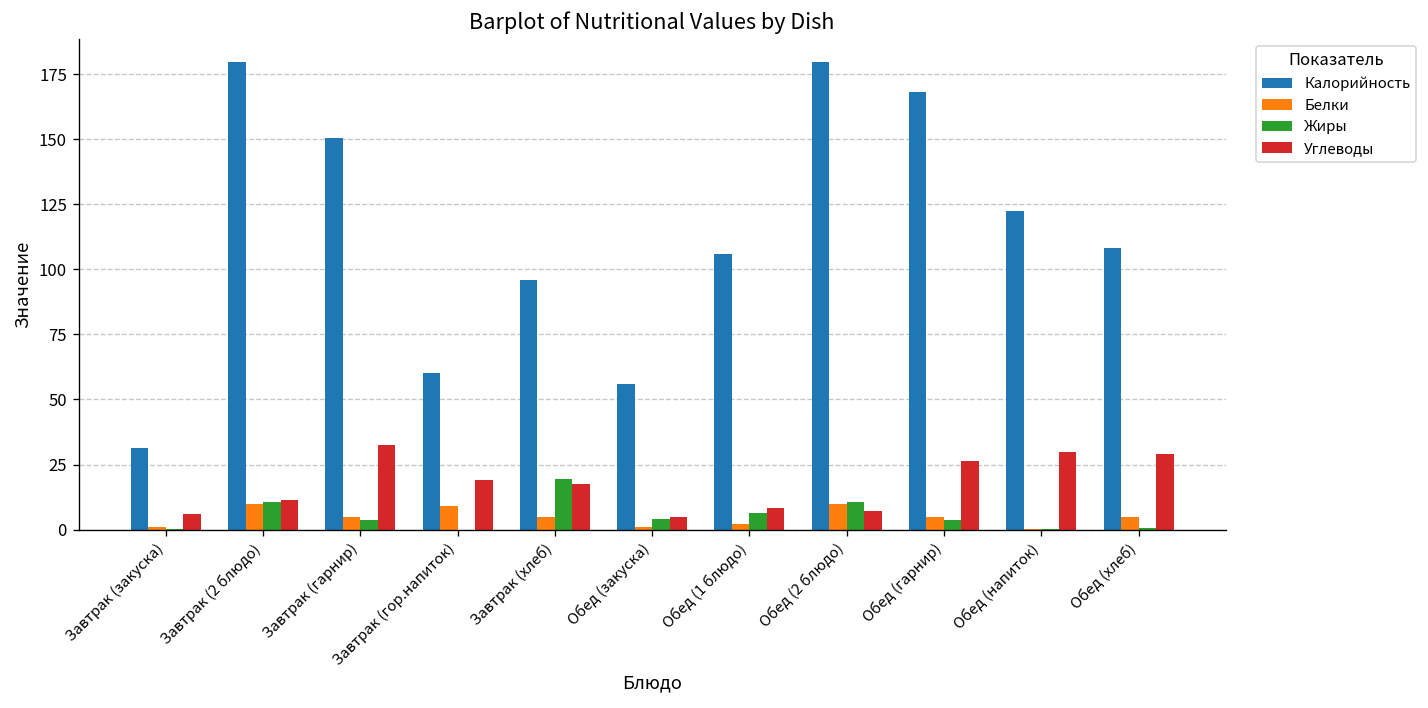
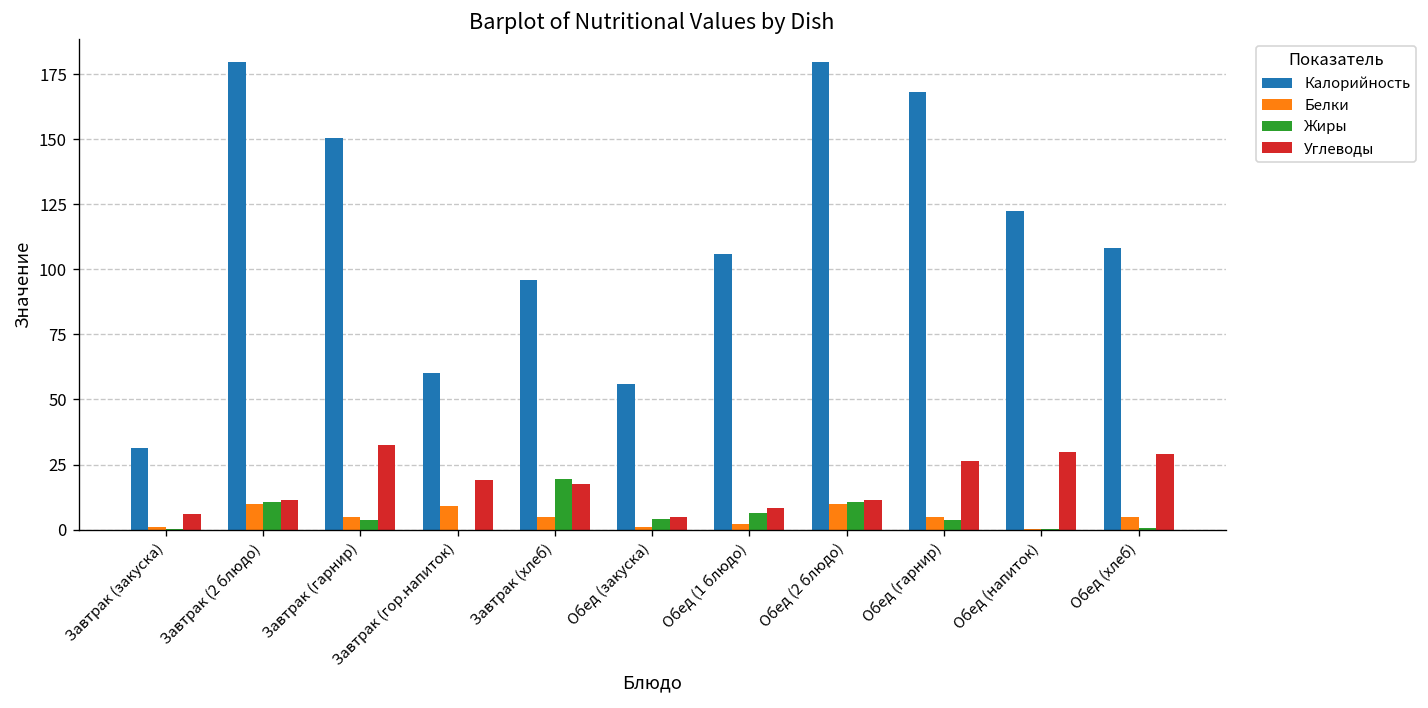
Углеводы, Обед (2 блюдо): 7 -> 11
